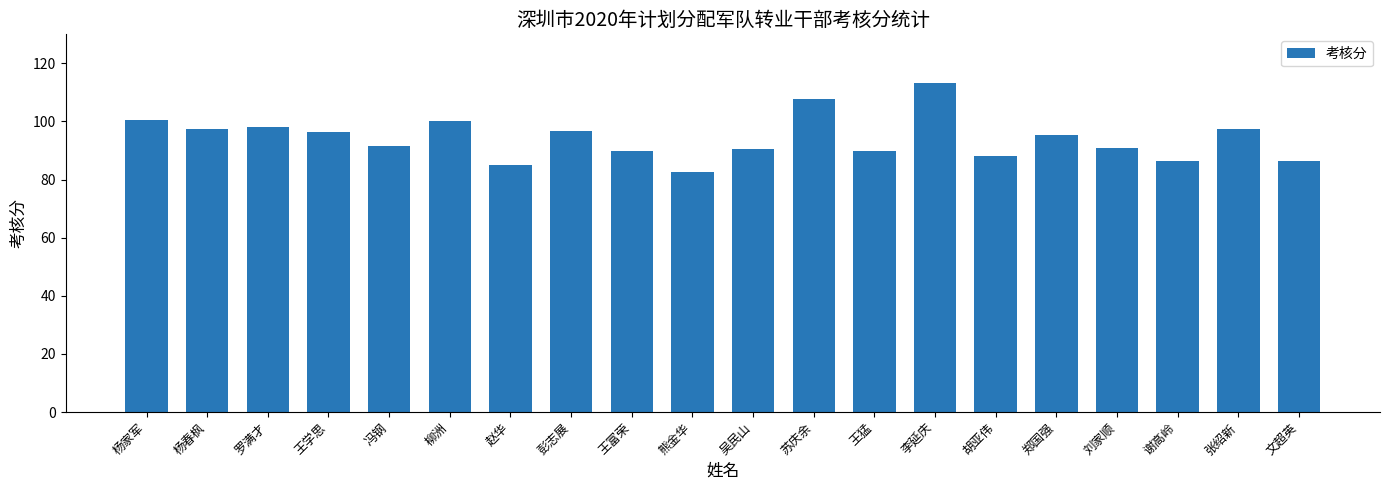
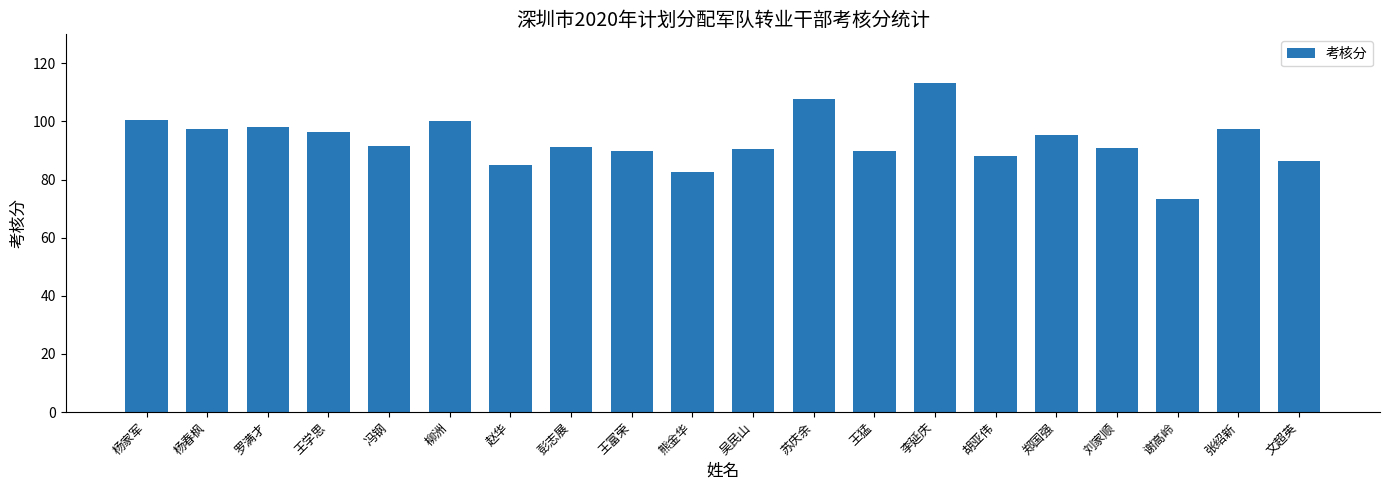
彭志展: 97 -> 91
谢高岭: 87 -> 73
